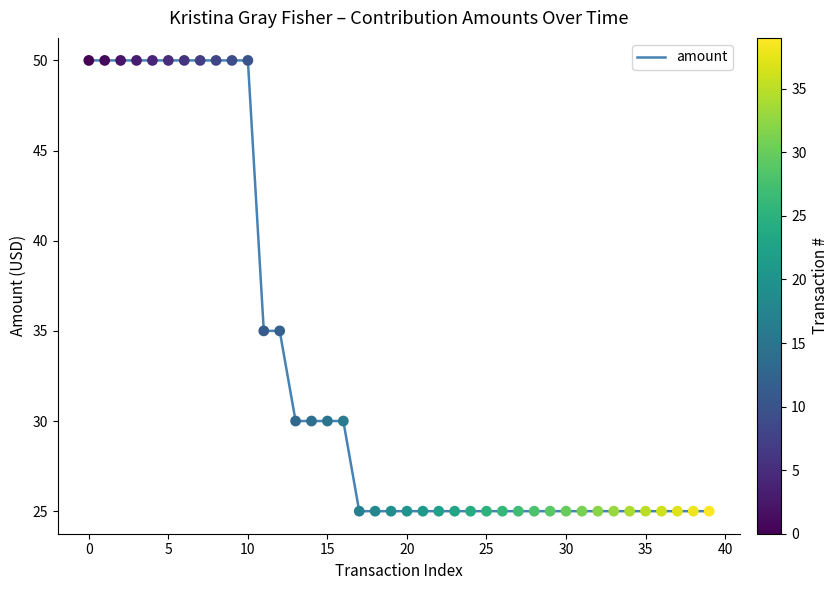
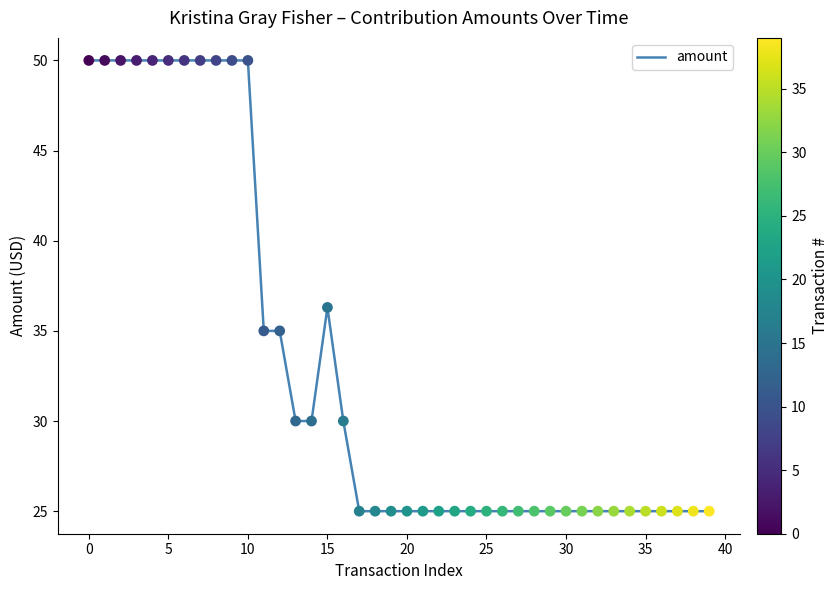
15: 30.0 -> 36.3
